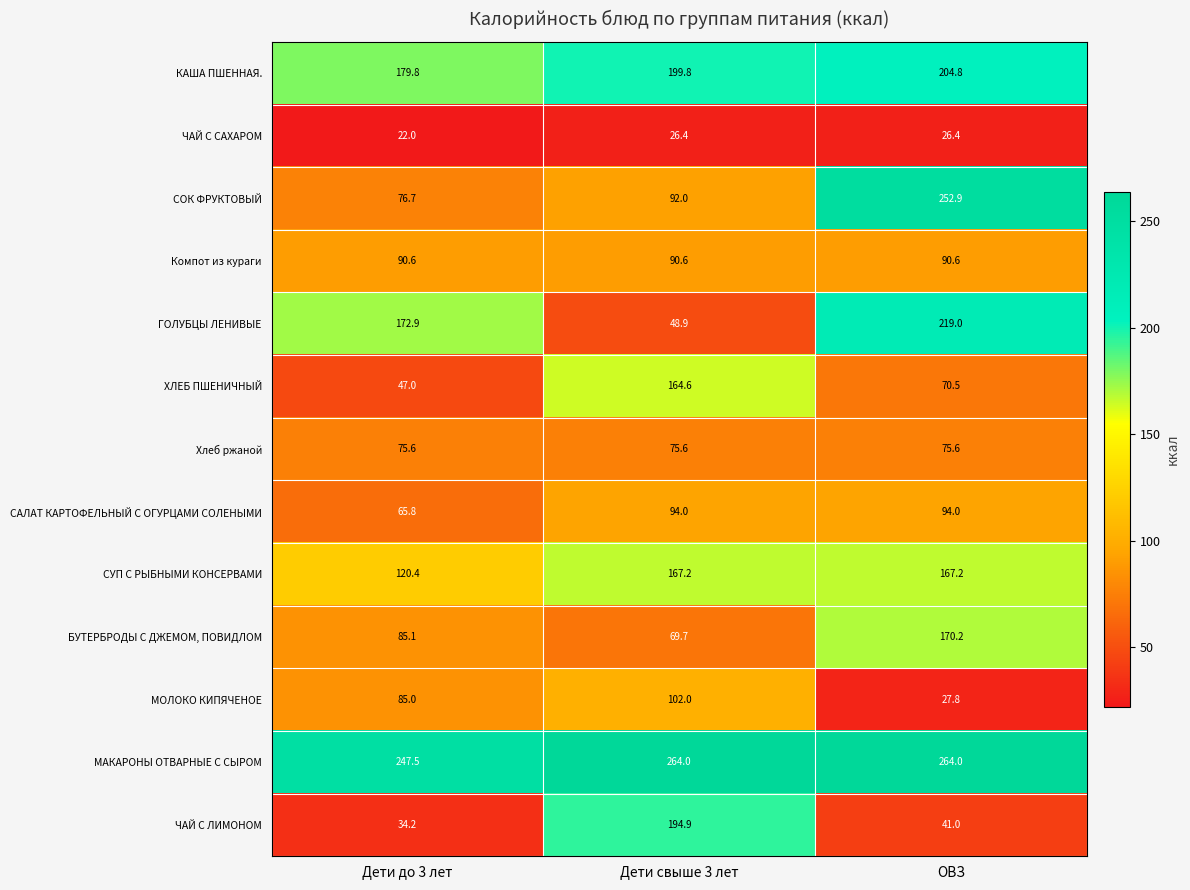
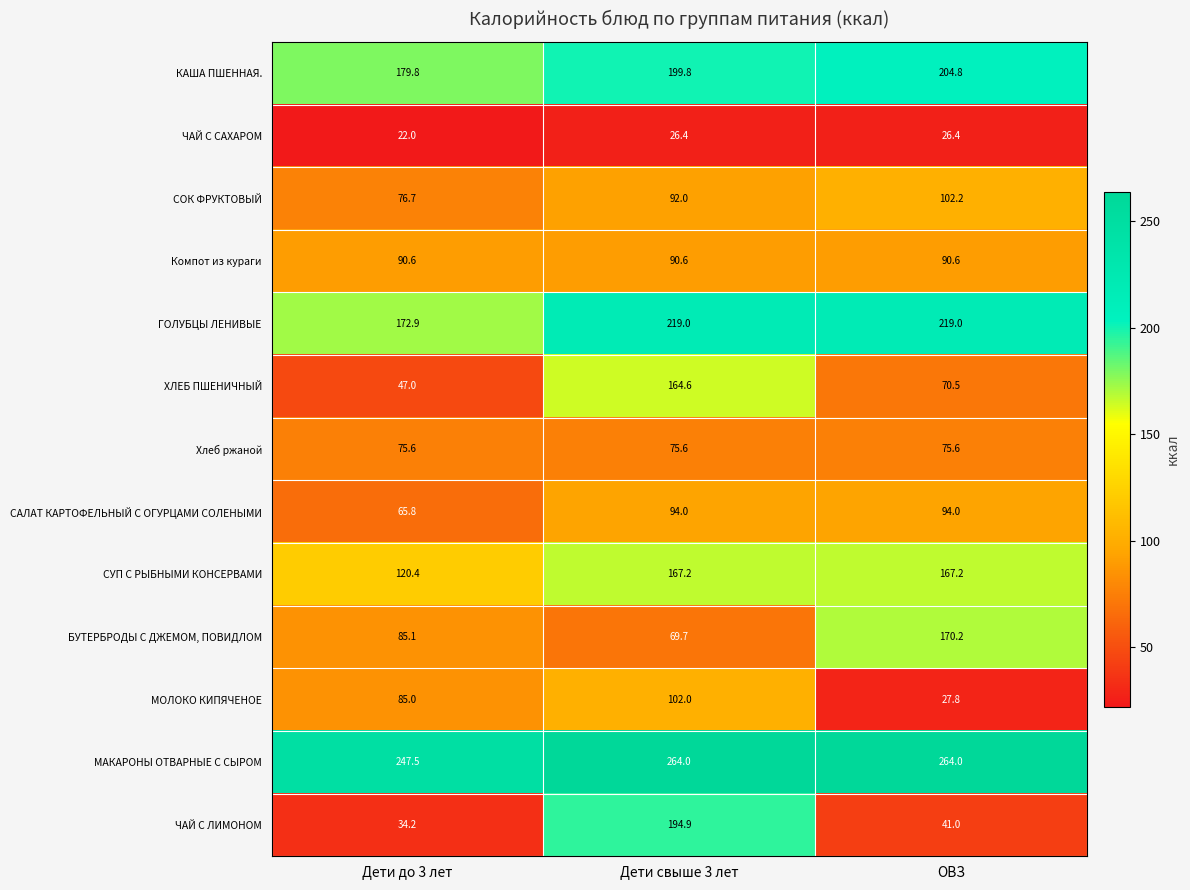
СОК ФРУКТОВЫЙ, ОВЗ: 252.9 -> 102.2
ГОЛУБЦЫ ЛЕНИВЫЕ, Дети свыше 3 лет: 48.9 -> 219.0
